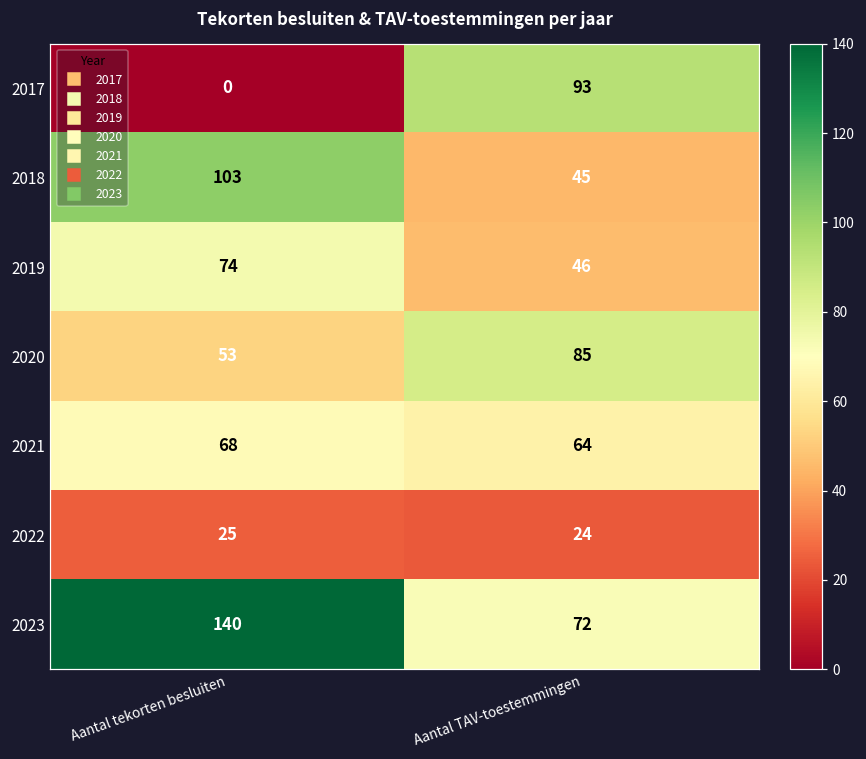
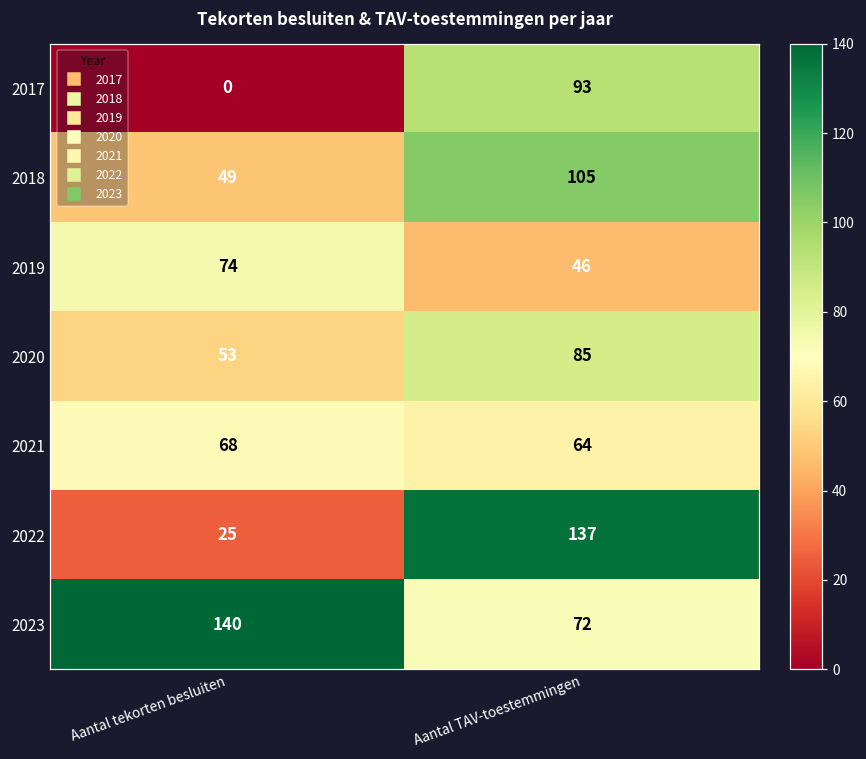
2018, Aantal tekorten besluiten: 103 -> 49
2018, Aantal TAV-toestemmingen: 45 -> 105
2022, Aantal TAV-toestemmingen: 24 -> 137
